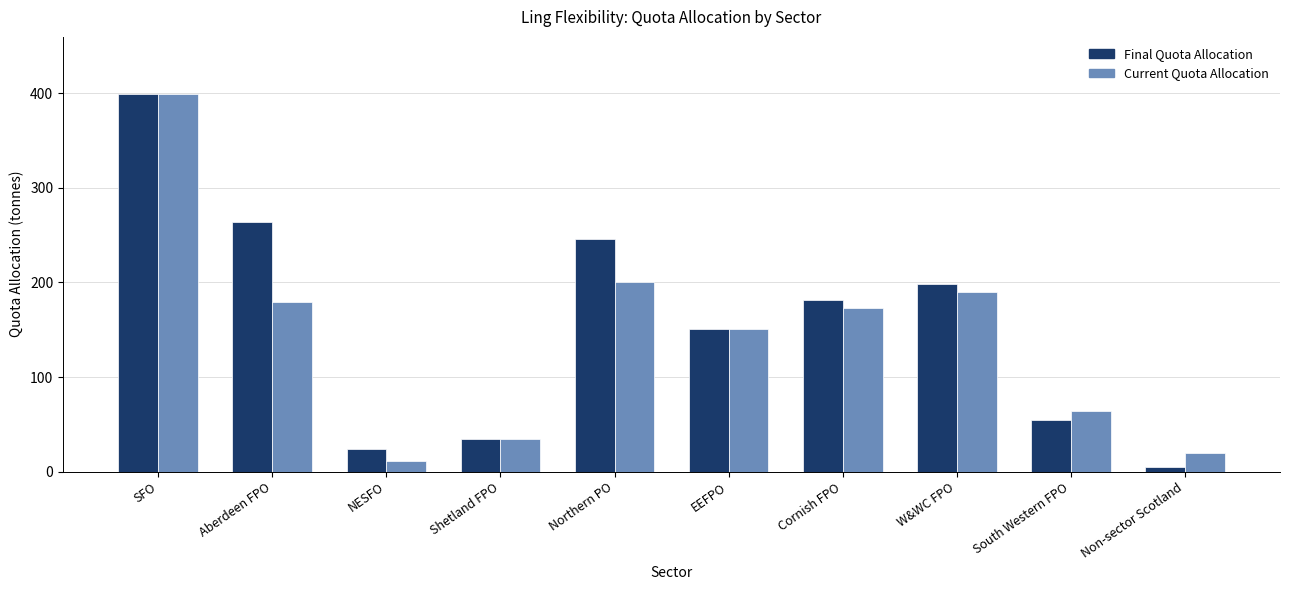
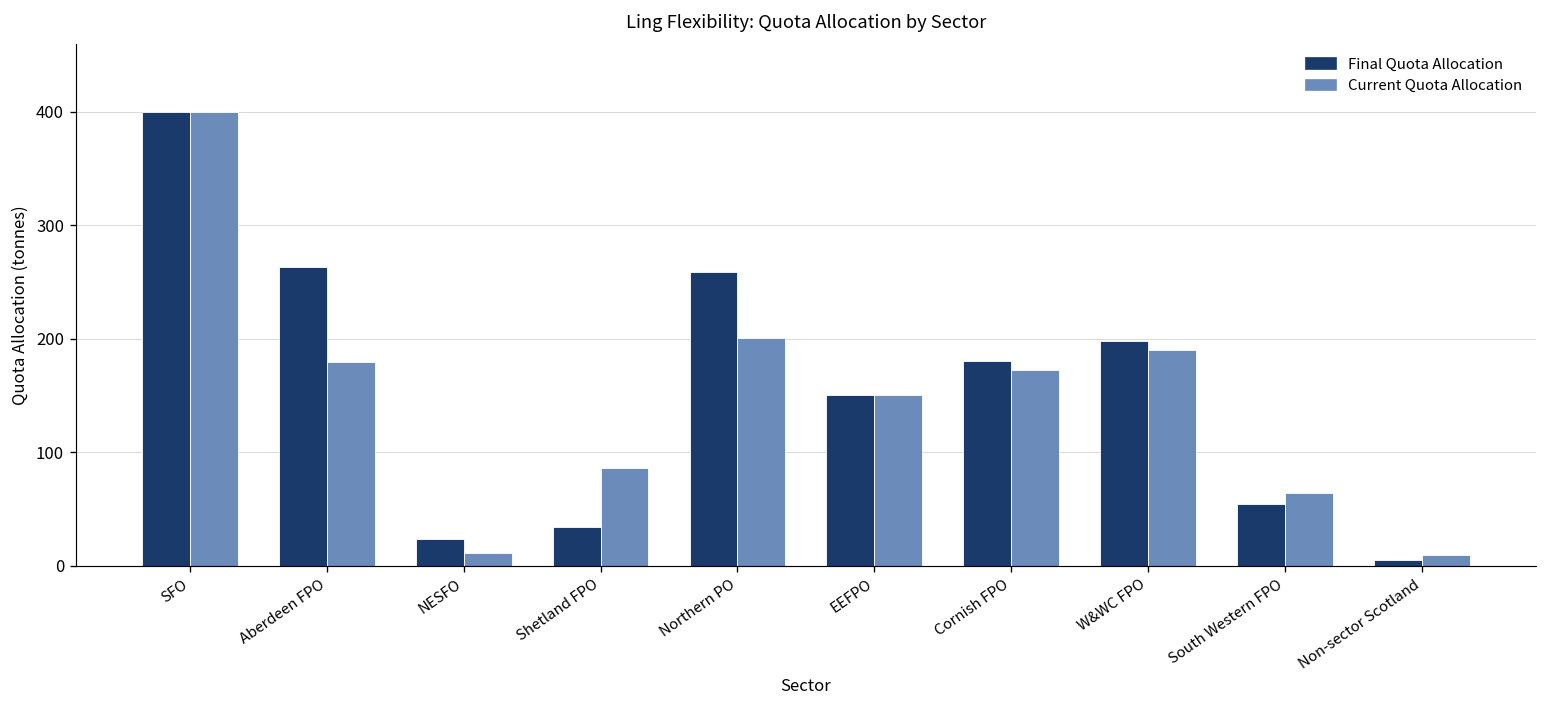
Current Quota Allocation, Shetland FPO: 30 -> 90
Final Quota Allocation, Northern PO: 250 -> 260
Current Quota Allocation, Non-sector Scotland: 20 -> 10
